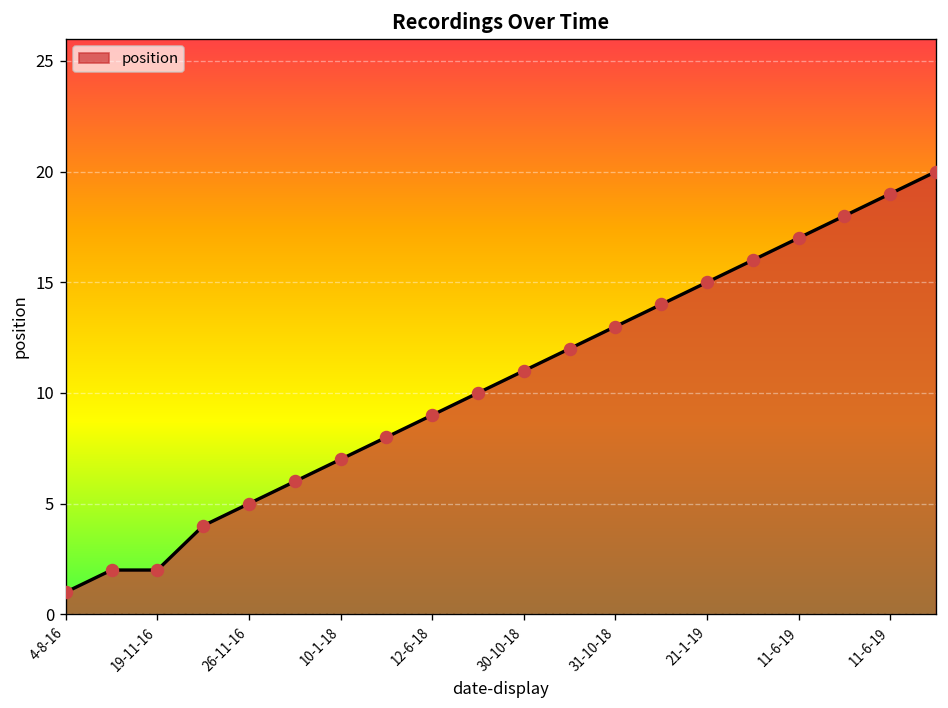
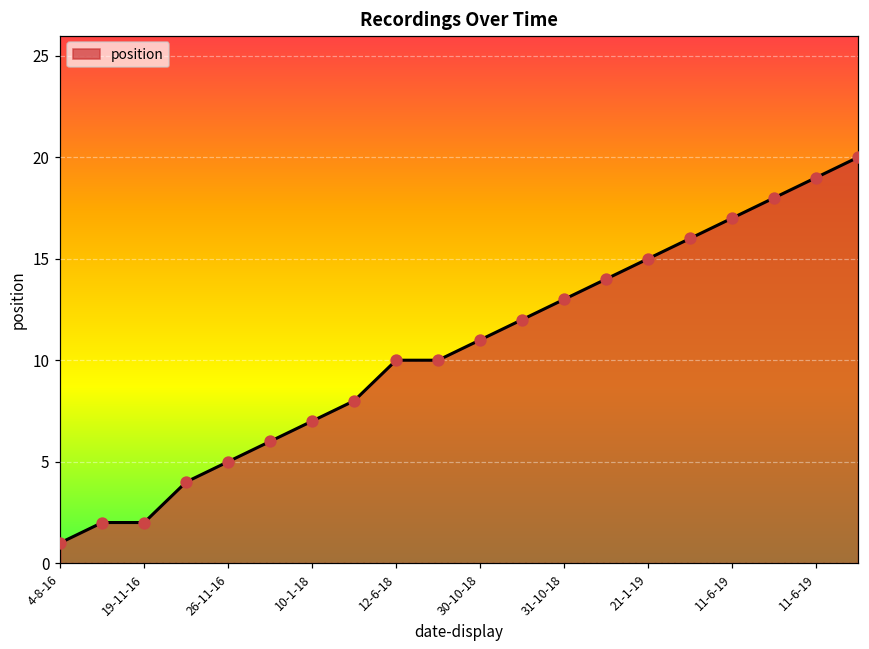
12-6-18: 9 -> 10
